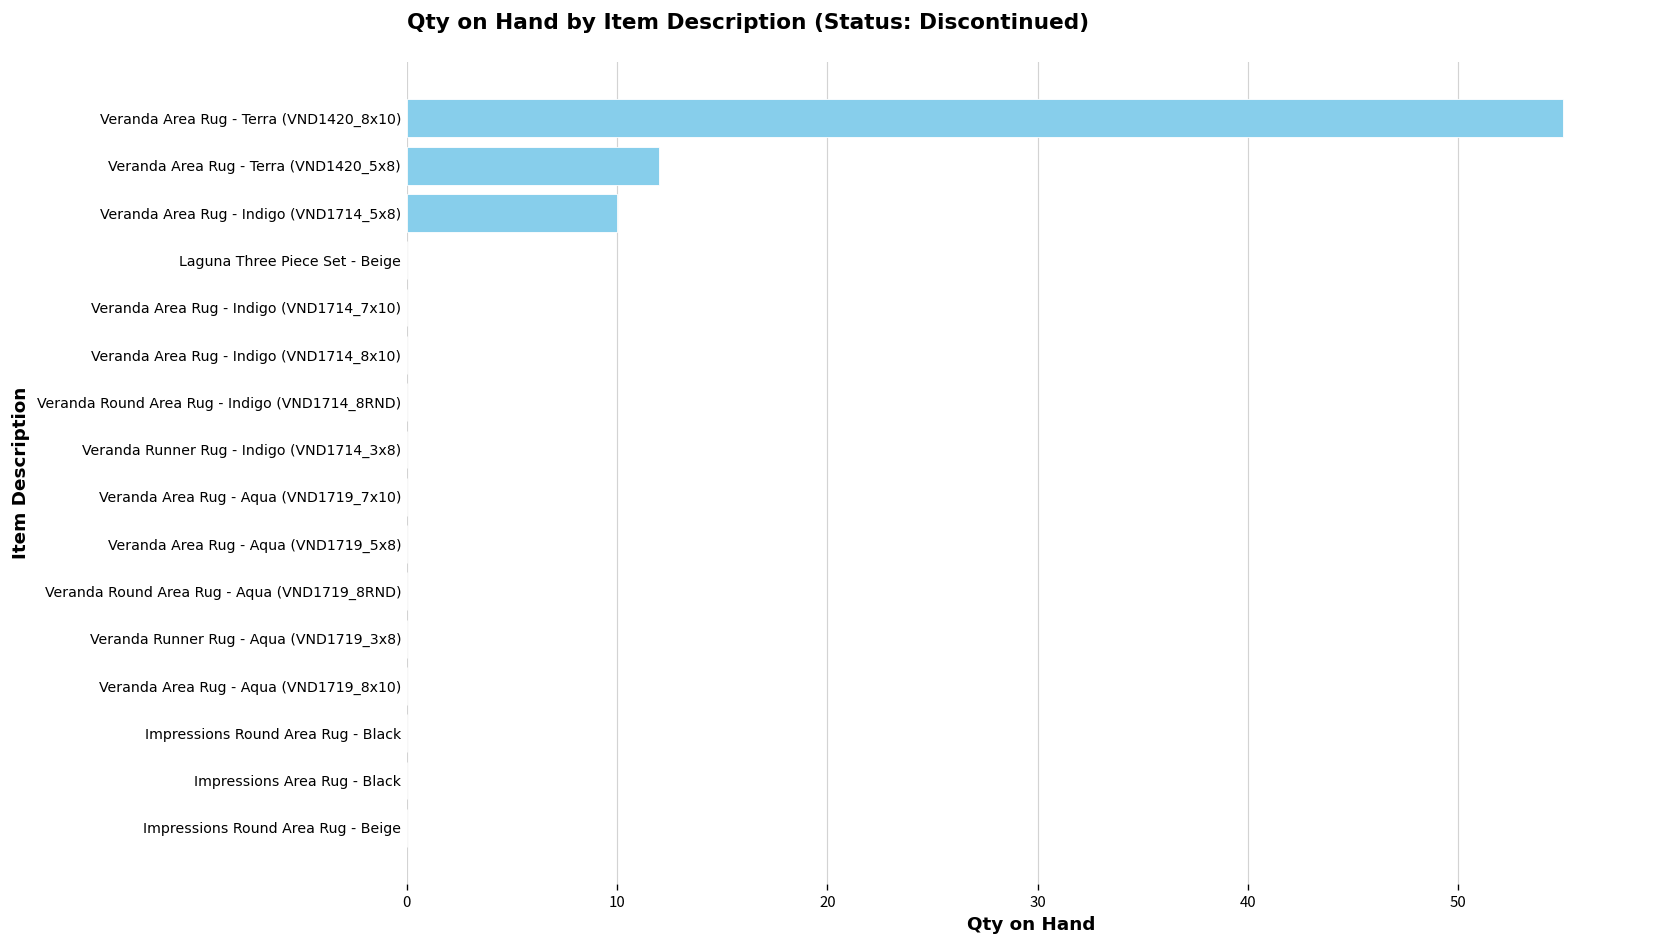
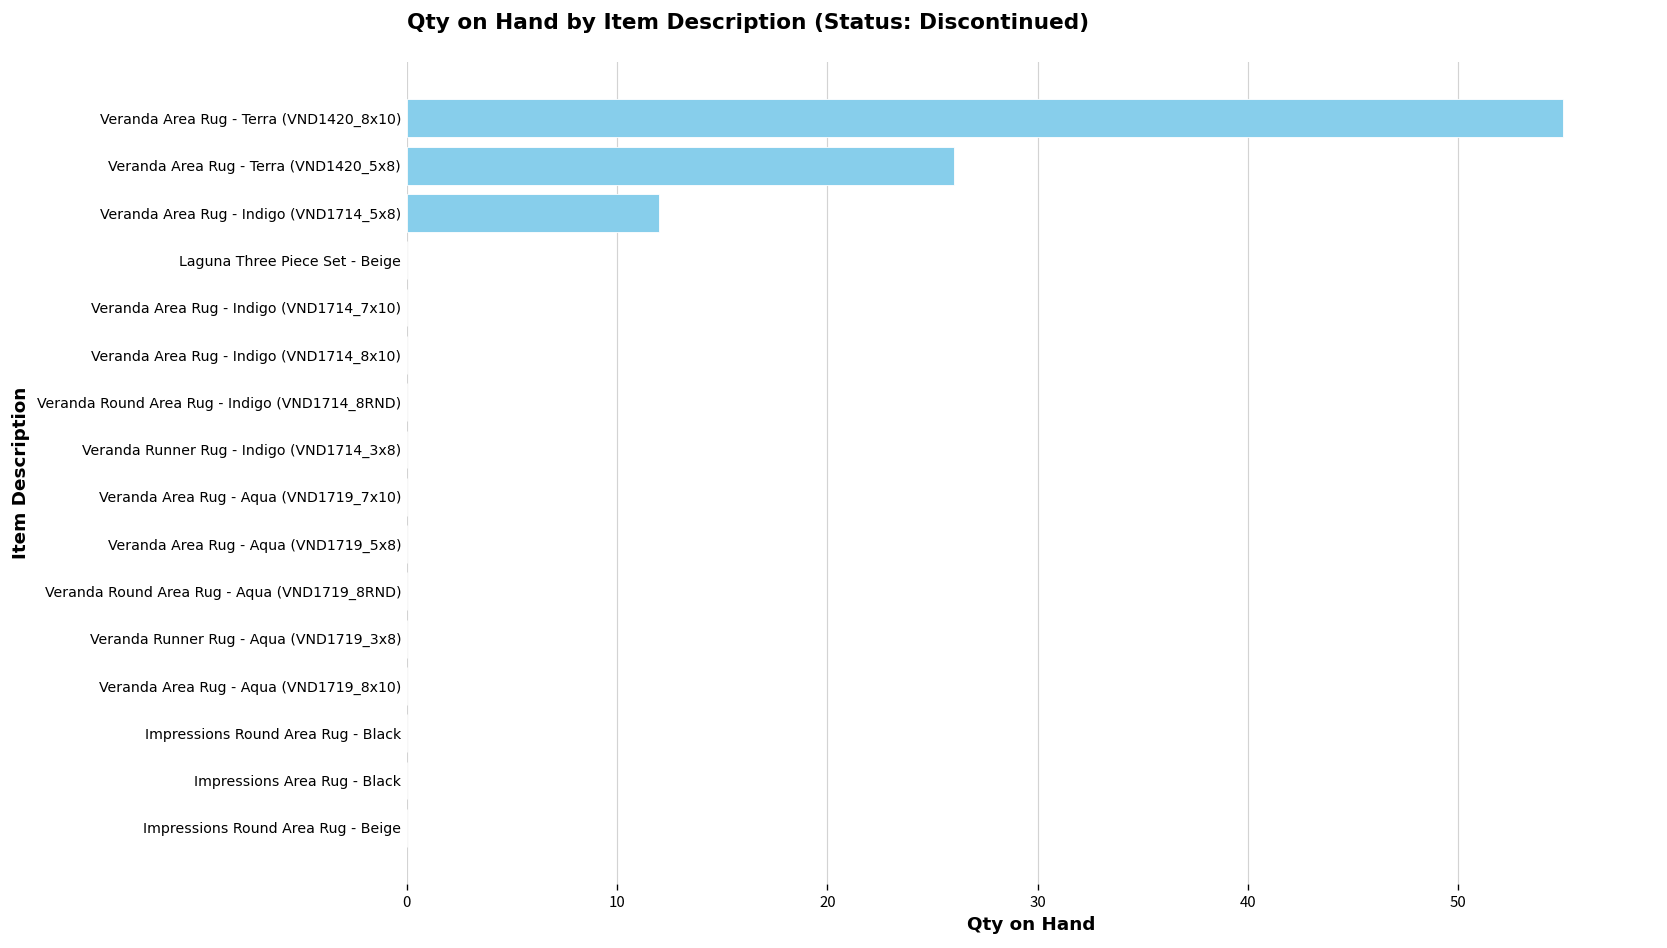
Veranda Area Rug - Terra (VND1420_5x8): 12 -> 26
Veranda Area Rug - Indigo (VND1714_5x8): 10 -> 12
